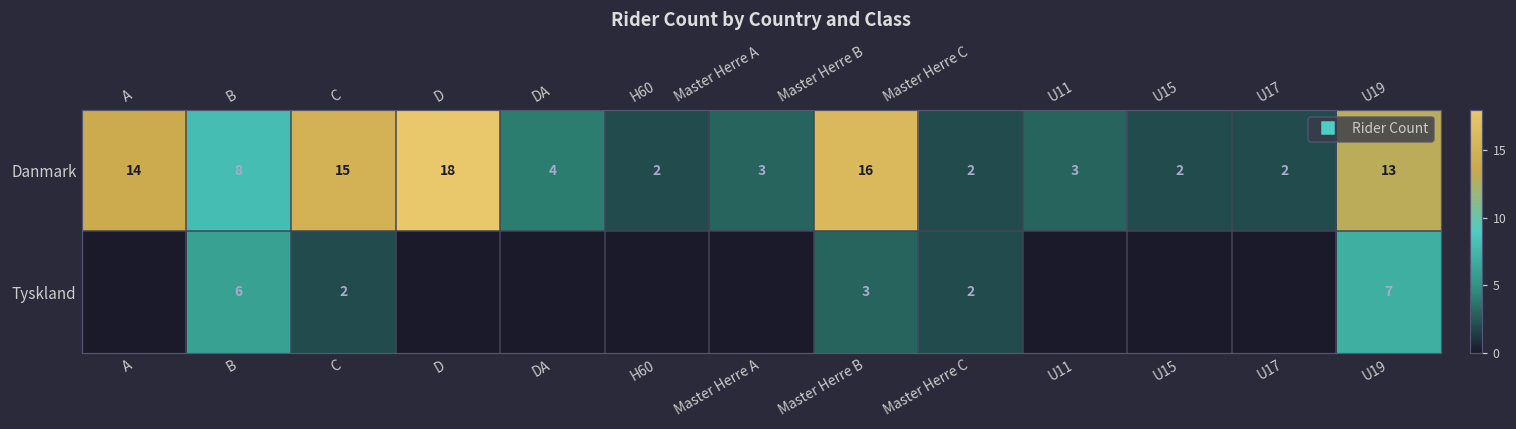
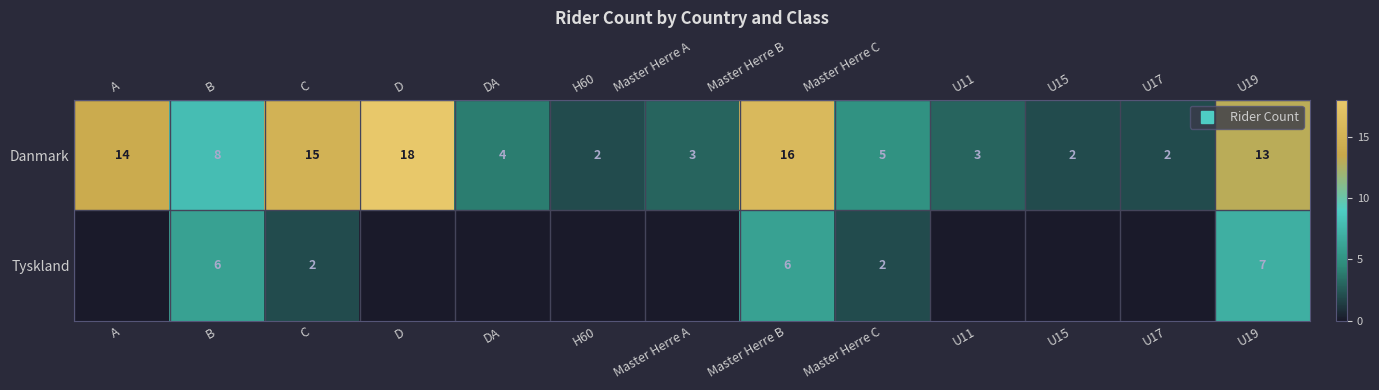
Danmark, Master Herre C: 2 -> 5
Tyskland, Master Herre B: 3 -> 6
